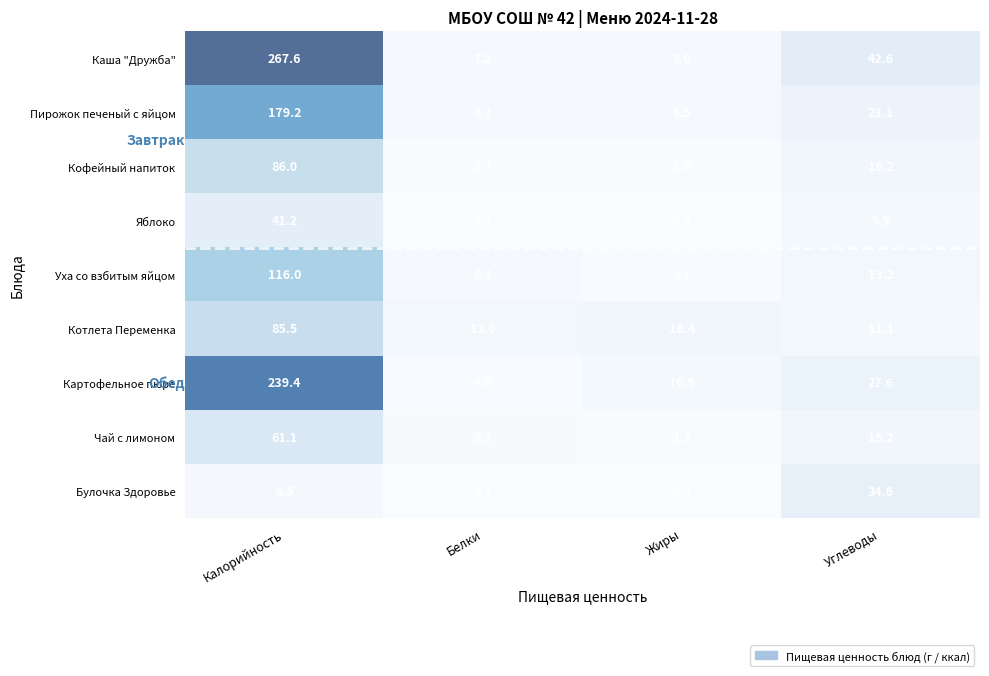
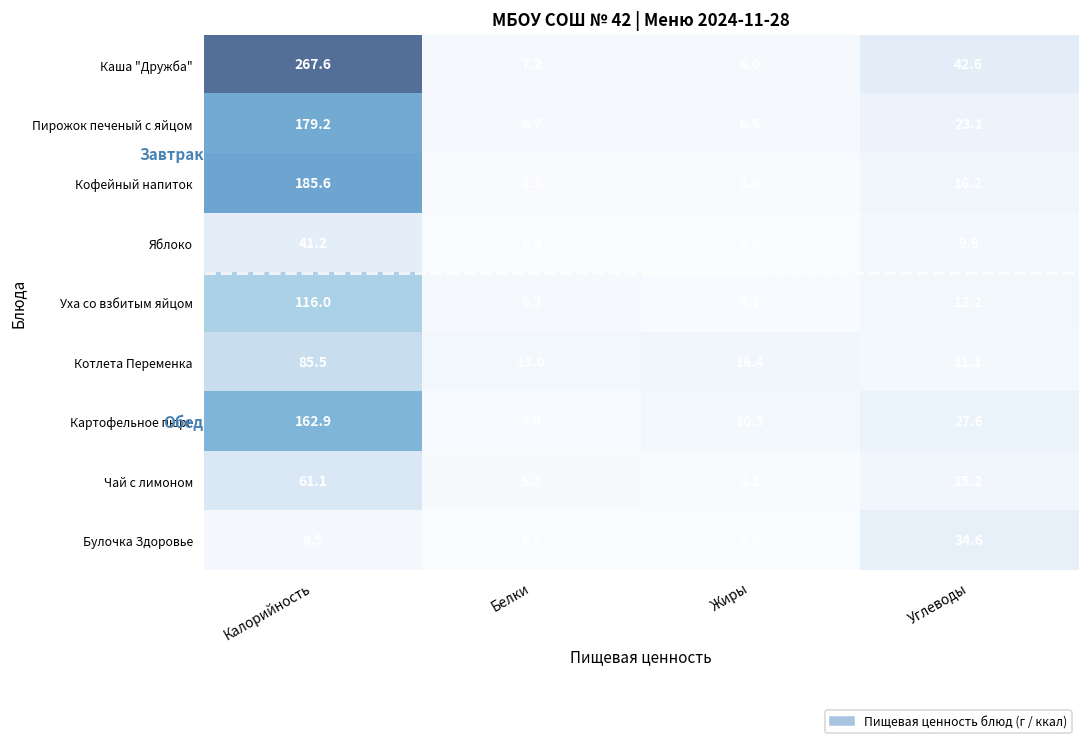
Кофейный напиток, Калорийность: 86.0 -> 185.6
Картофельное пюре, Калорийность: 239.4 -> 162.9
